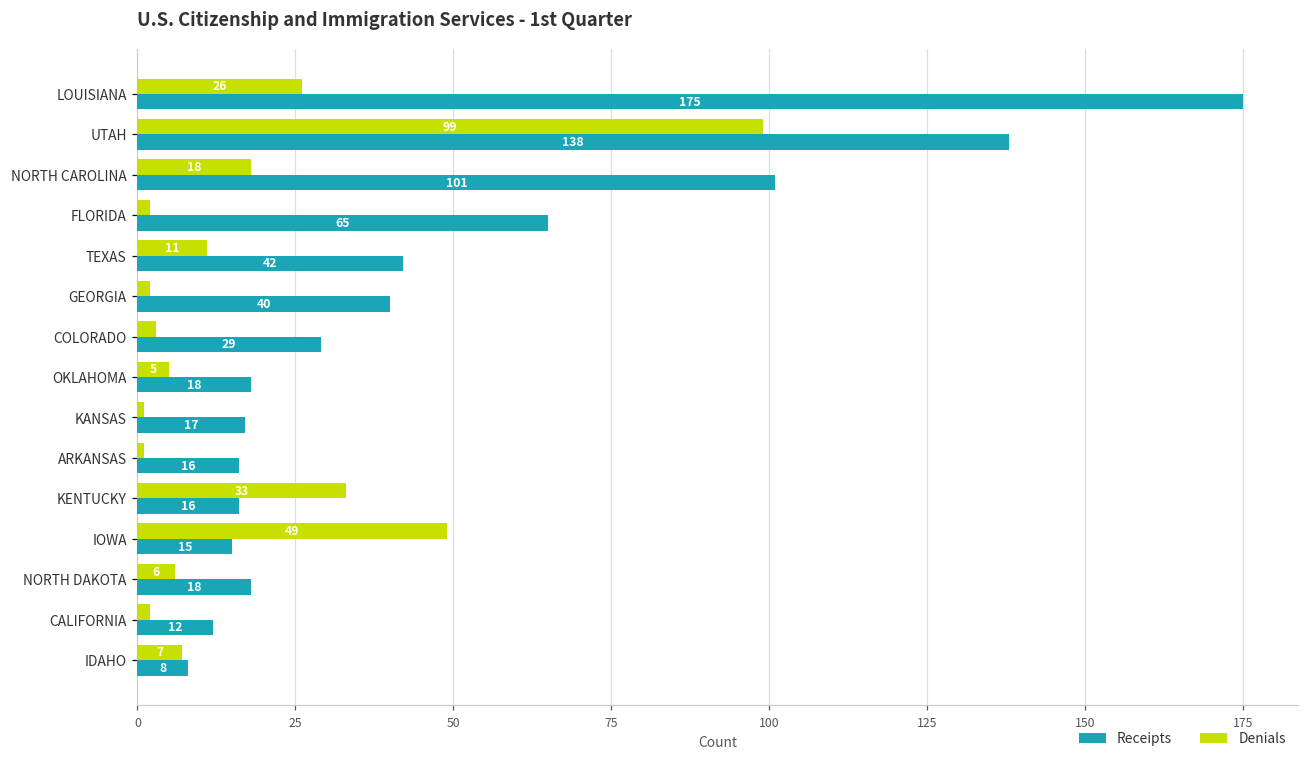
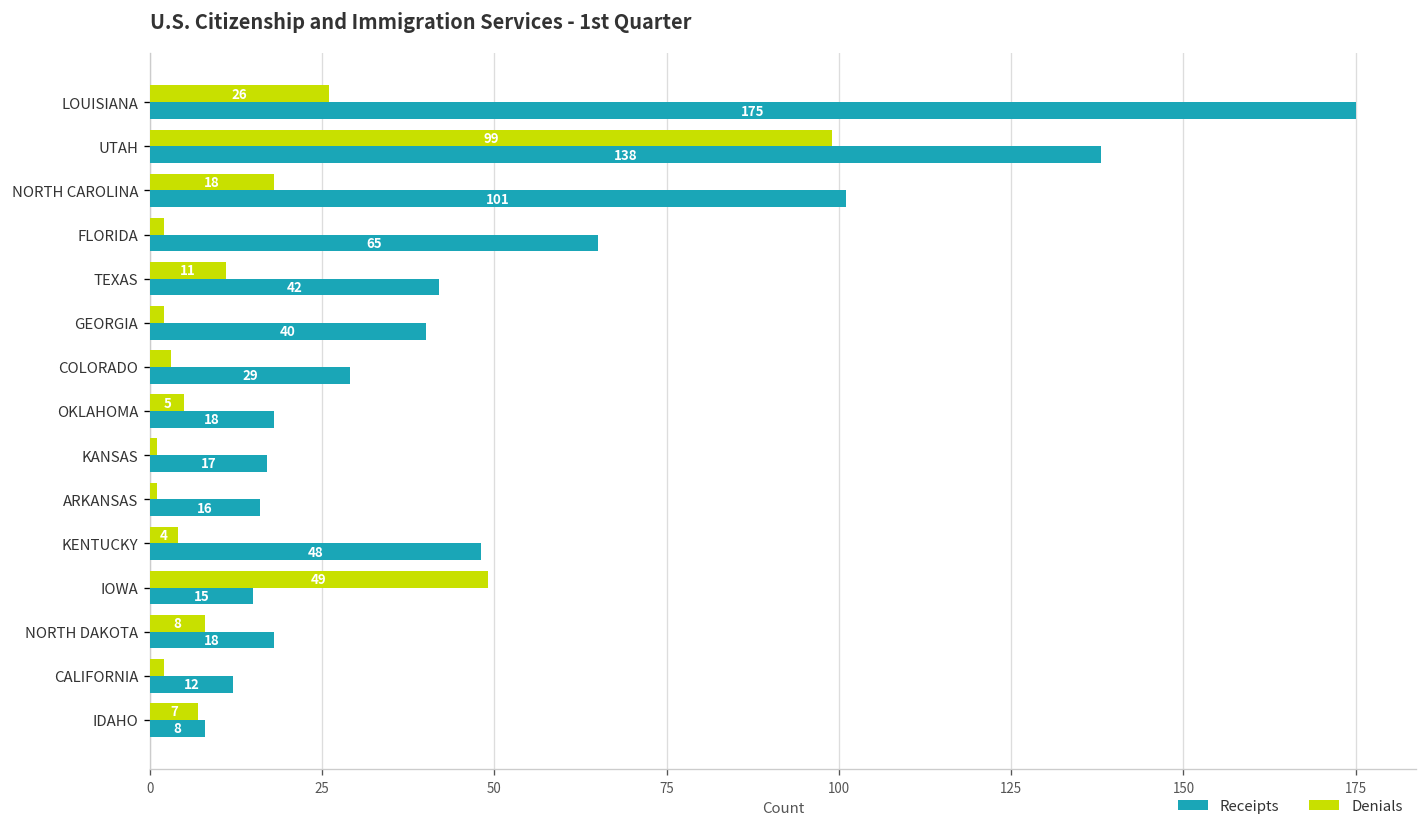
Denials, KENTUCKY: 33 -> 4
Receipts, KENTUCKY: 16 -> 48
Denials, NORTH DAKOTA: 6 -> 8
